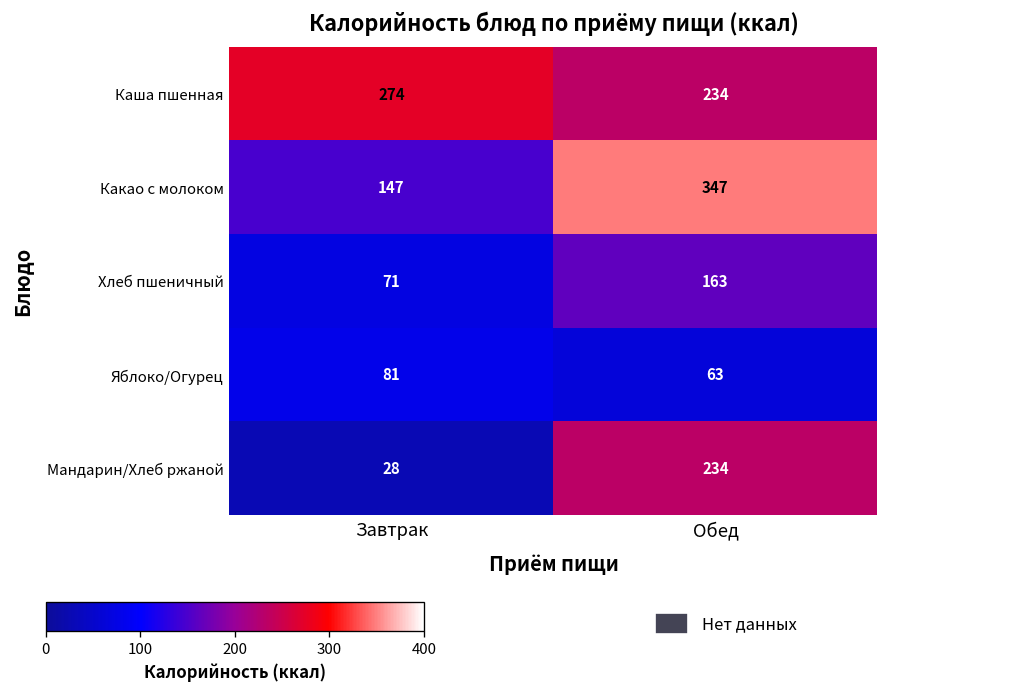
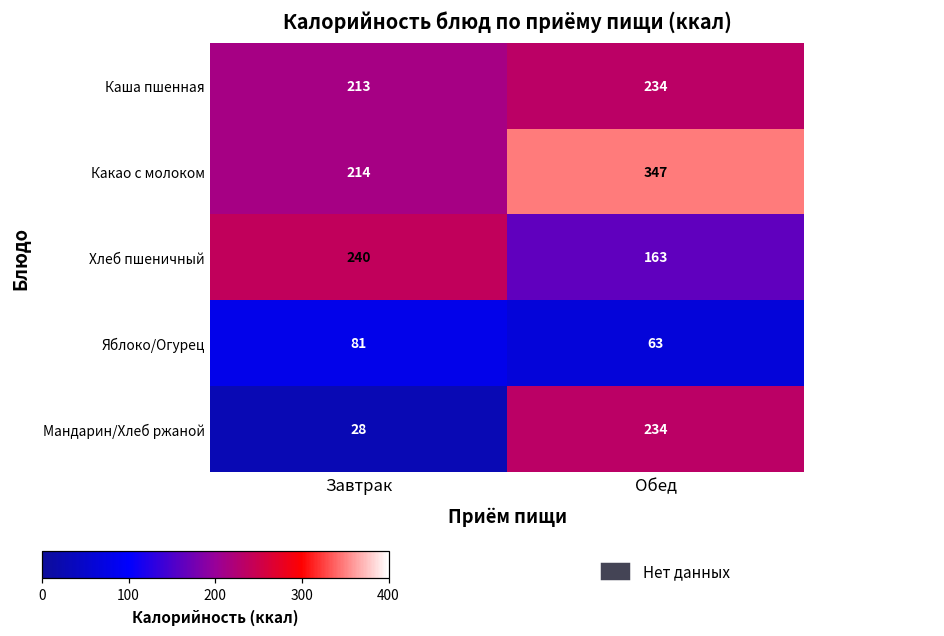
Каша пшенная, Завтрак: 274 -> 213
Какао с молоком, Завтрак: 147 -> 214
Хлеб пшеничный, Завтрак: 71 -> 240
